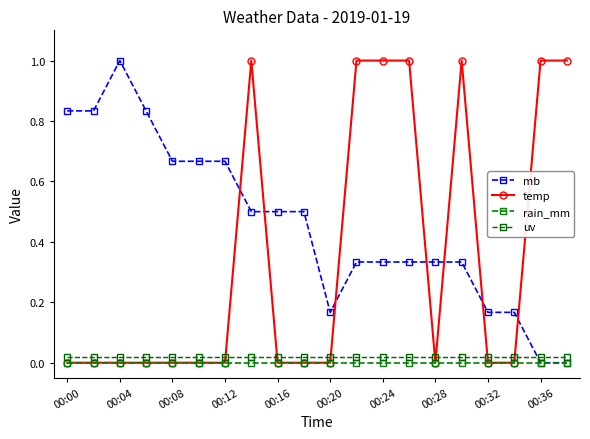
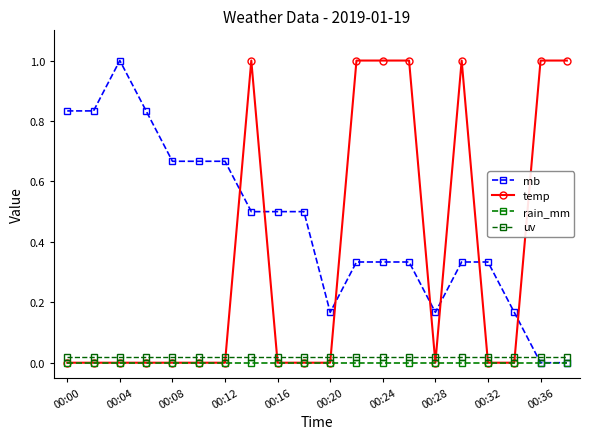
mb, 00:28: 0.33 -> 0.17
mb, 00:32: 0.17 -> 0.33
